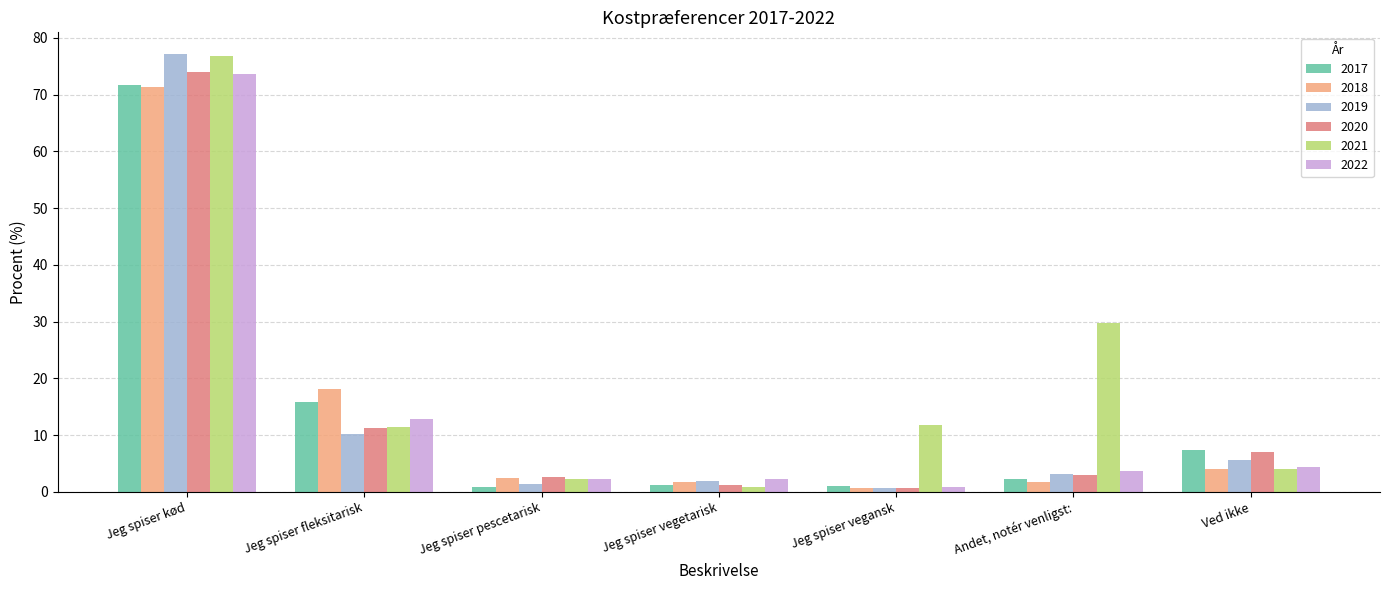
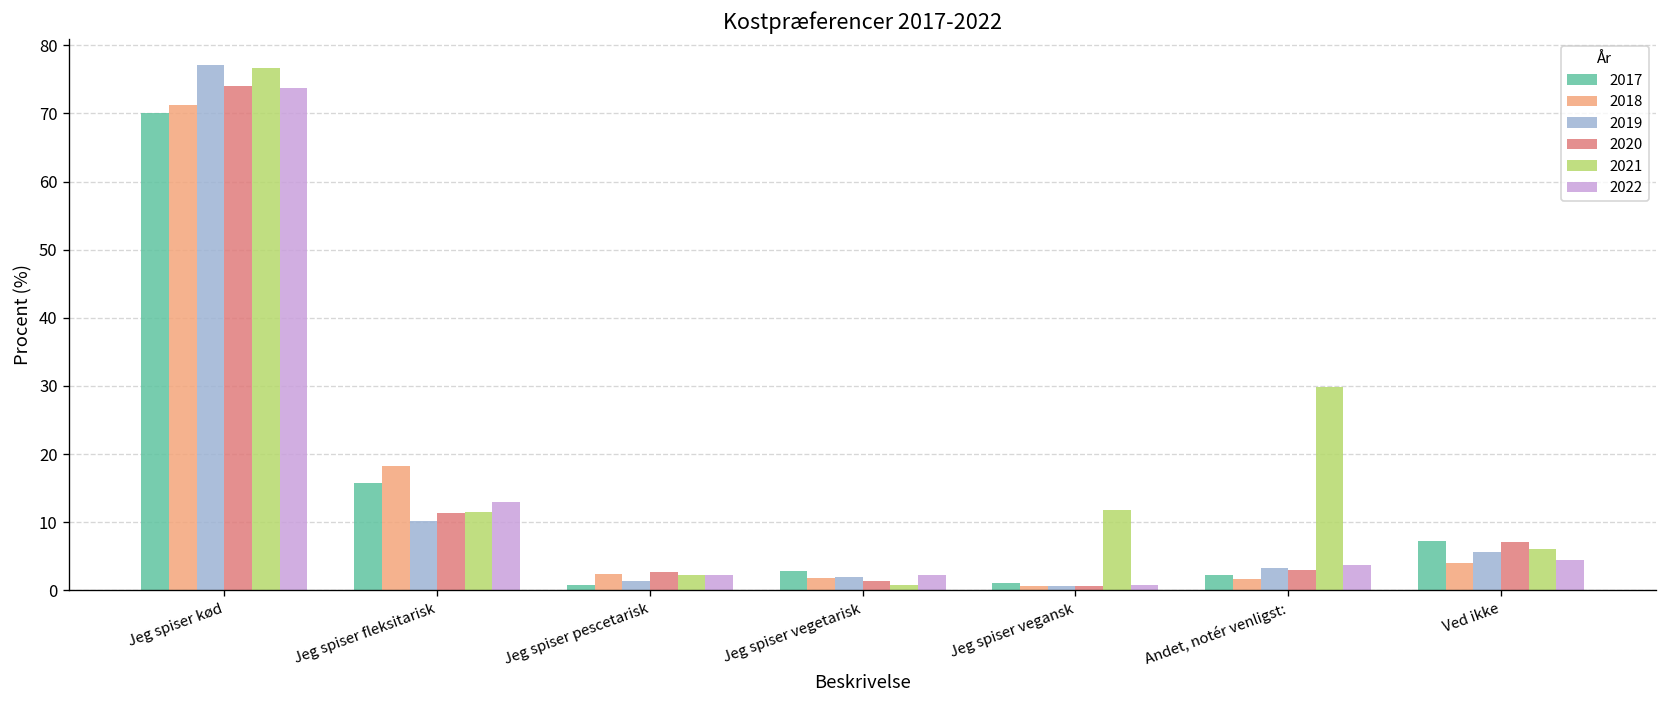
2017, Jeg spiser kød: 72 -> 70
2017, Jeg spiser vegetarisk: 1 -> 3
2021, Ved ikke: 4 -> 6
